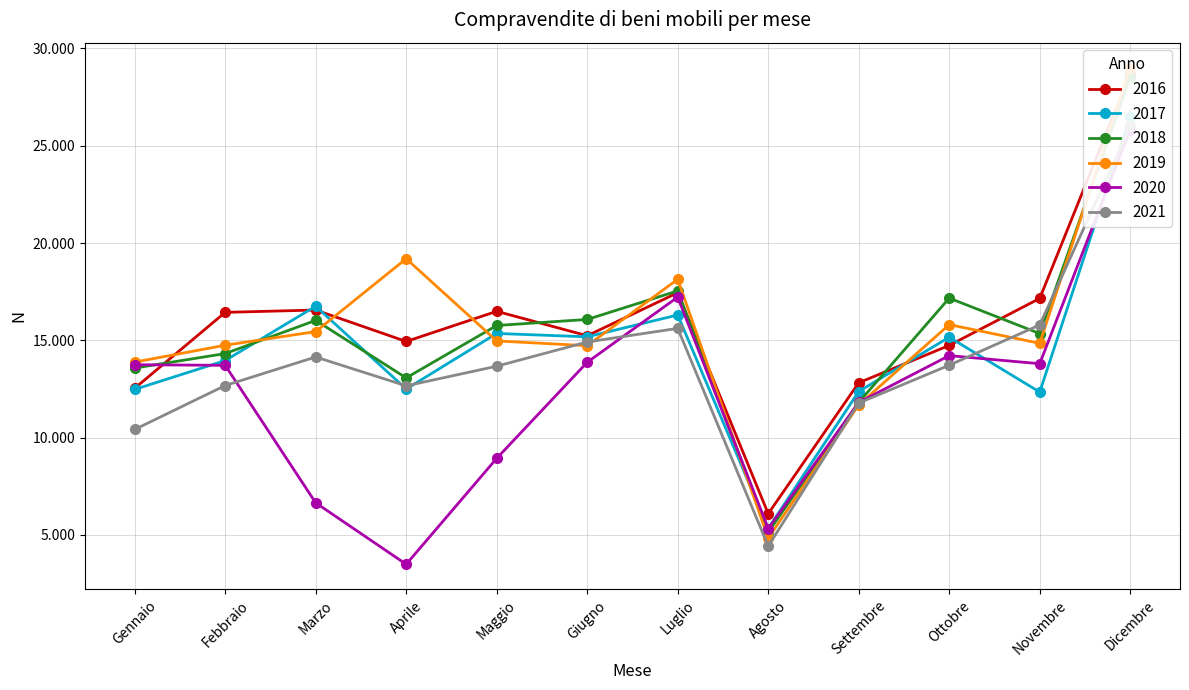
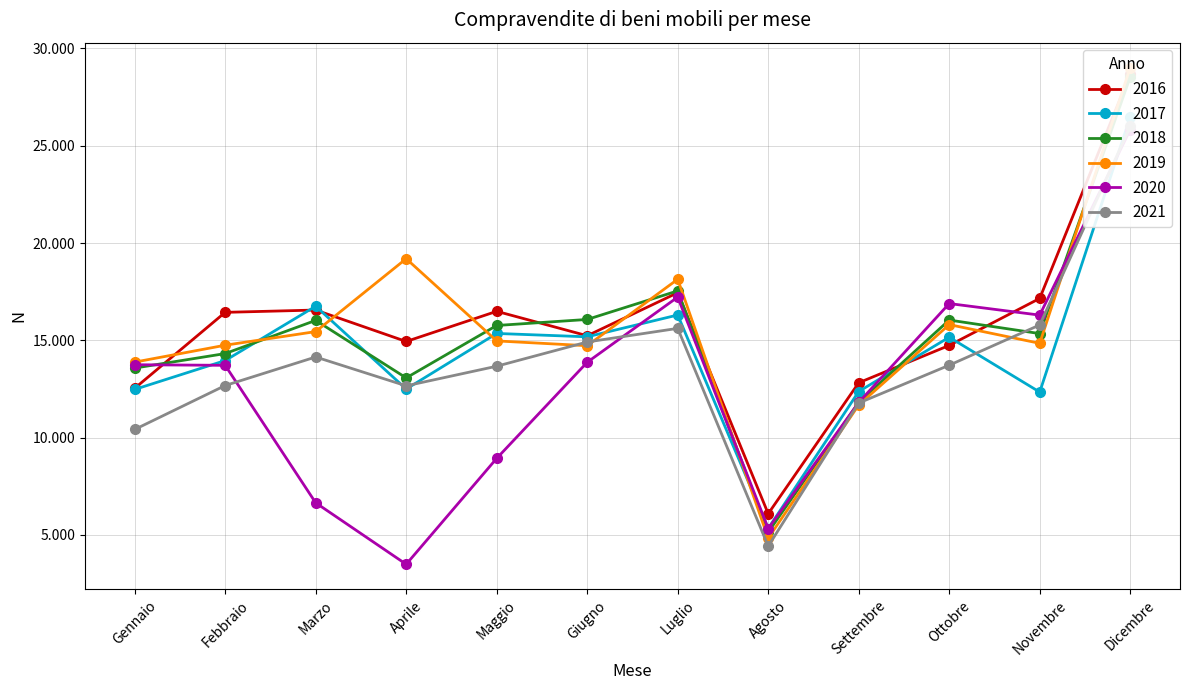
2018, Ottobre: 17.2 -> 16.0
2020, Ottobre: 14.2 -> 16.9
2020, Novembre: 13.8 -> 16.3
